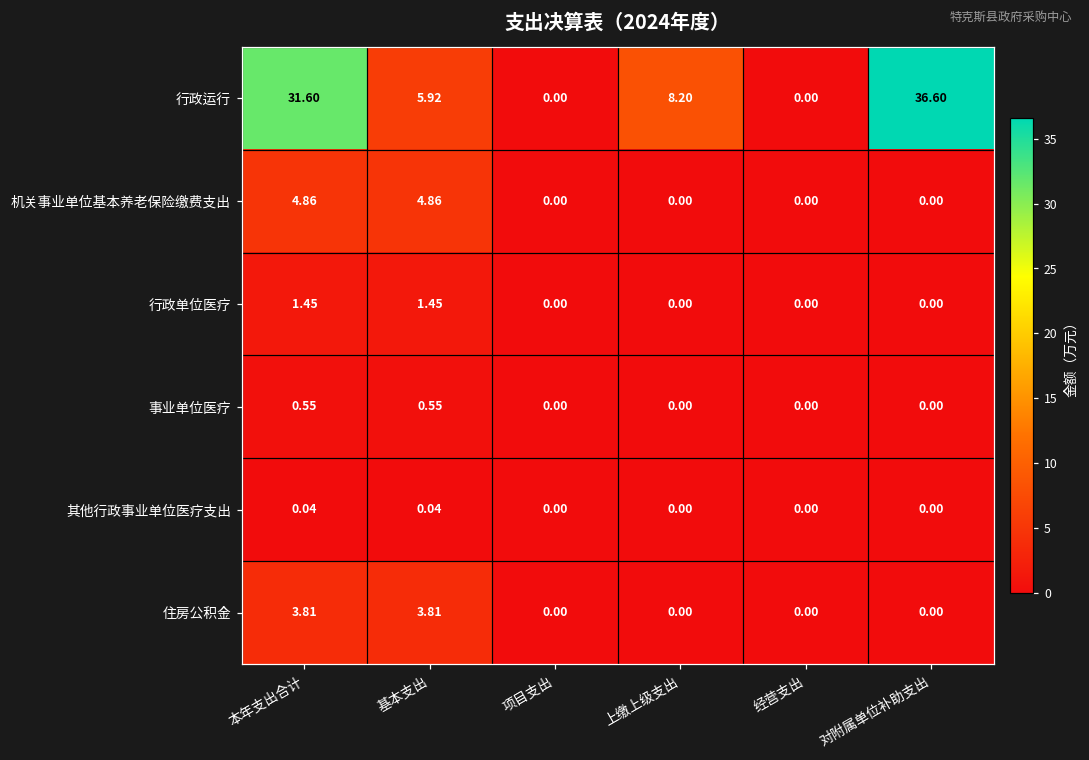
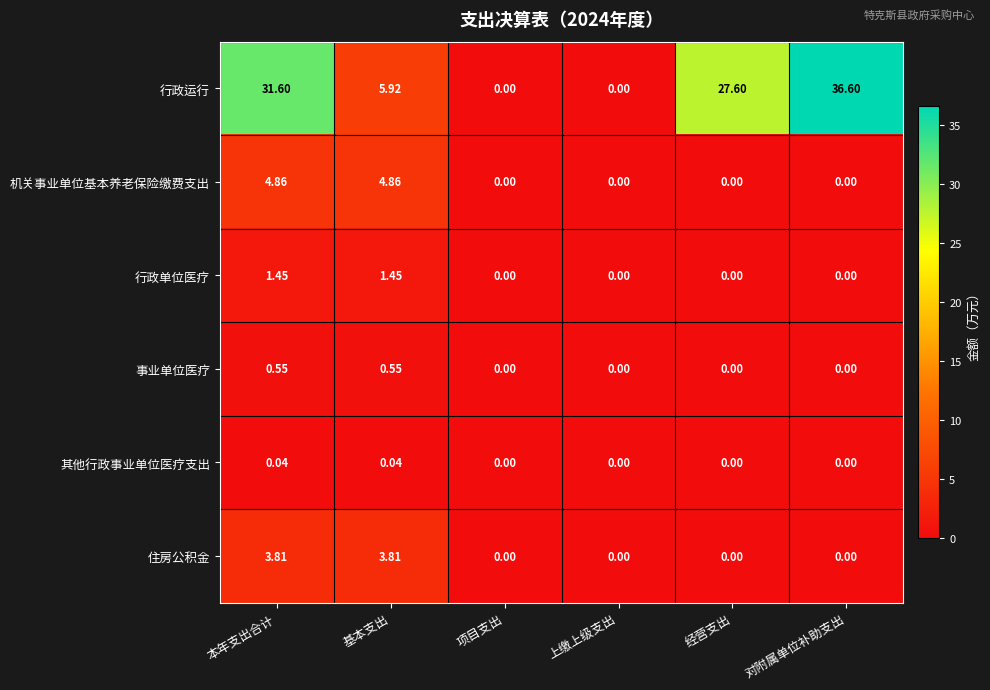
行政运行, 上缴上级支出: 8.20 -> 0.00
行政运行, 经营支出: 0.00 -> 27.60
